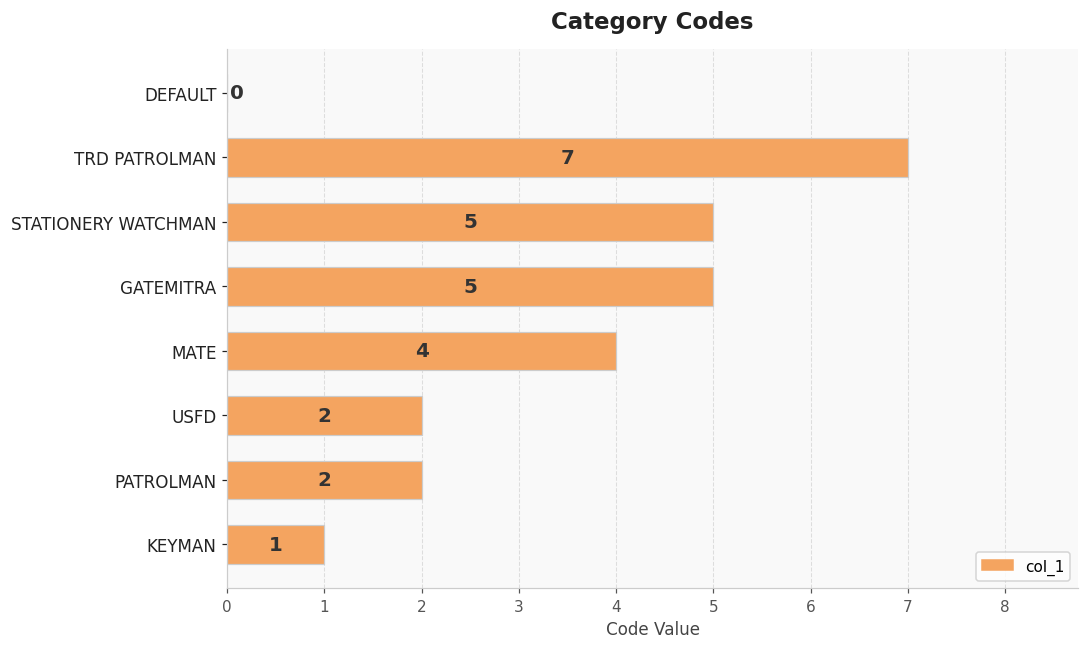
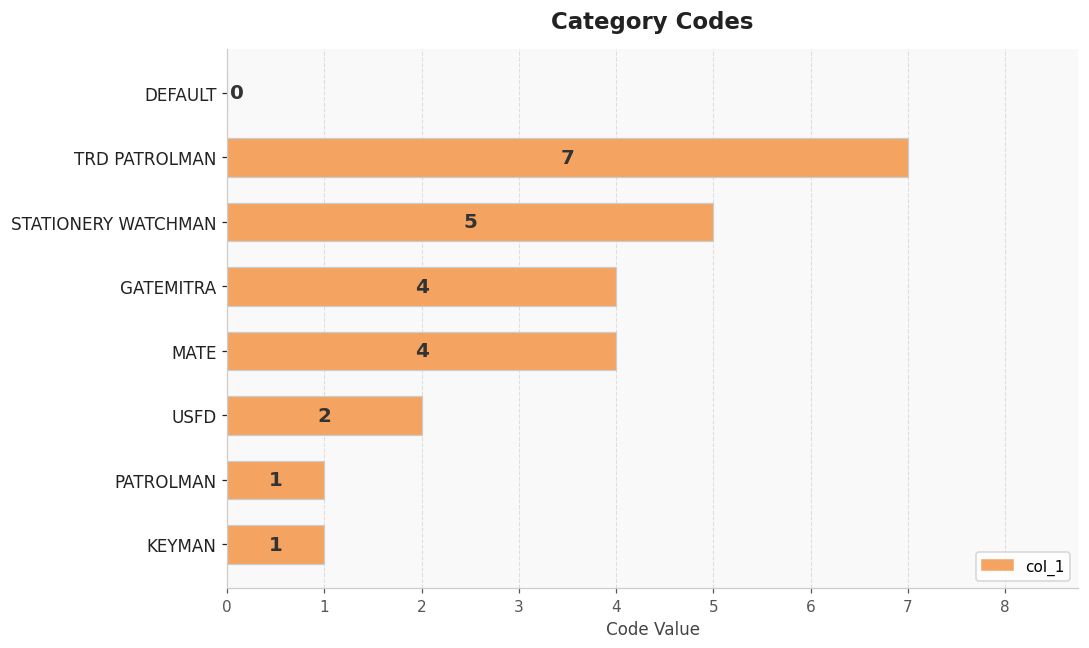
GATEMITRA: 5 -> 4
PATROLMAN: 2 -> 1
